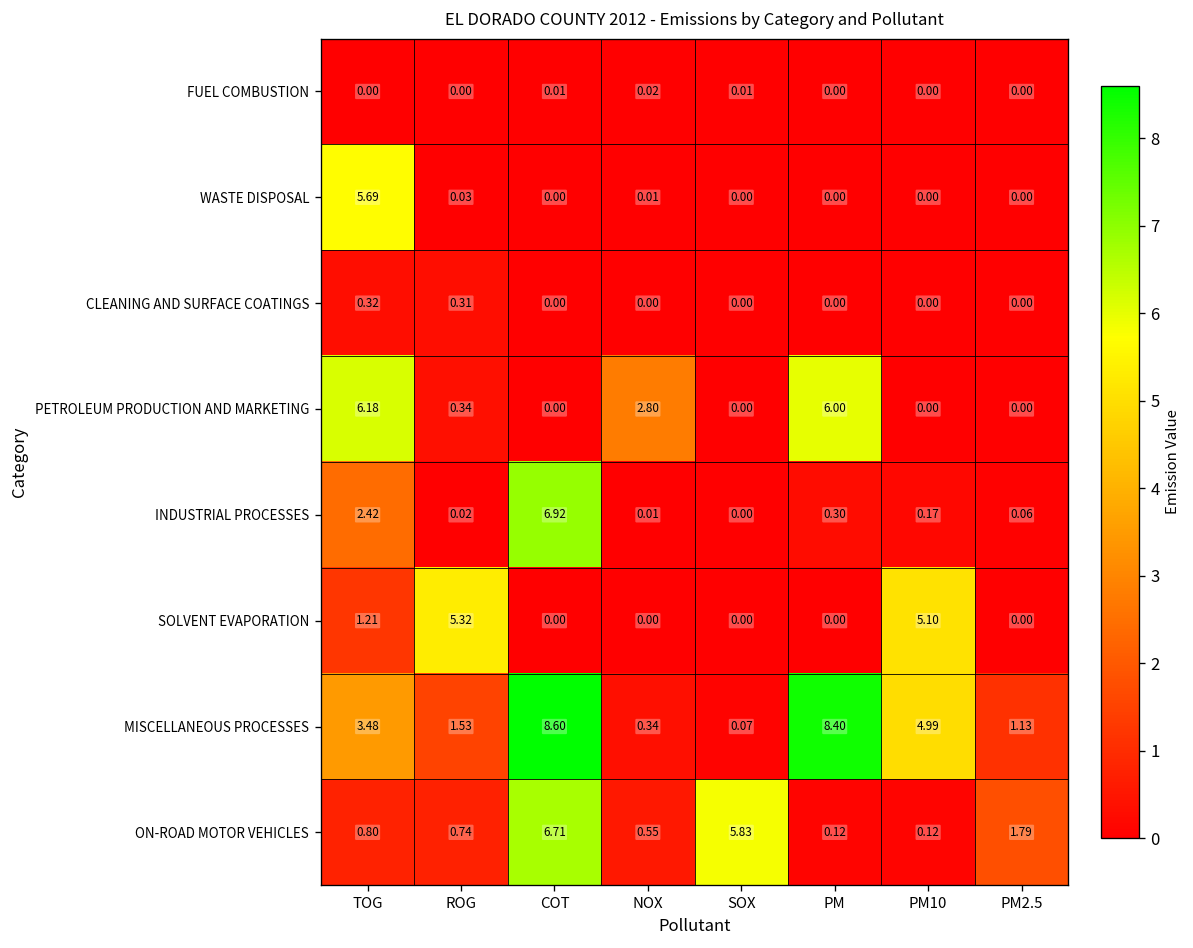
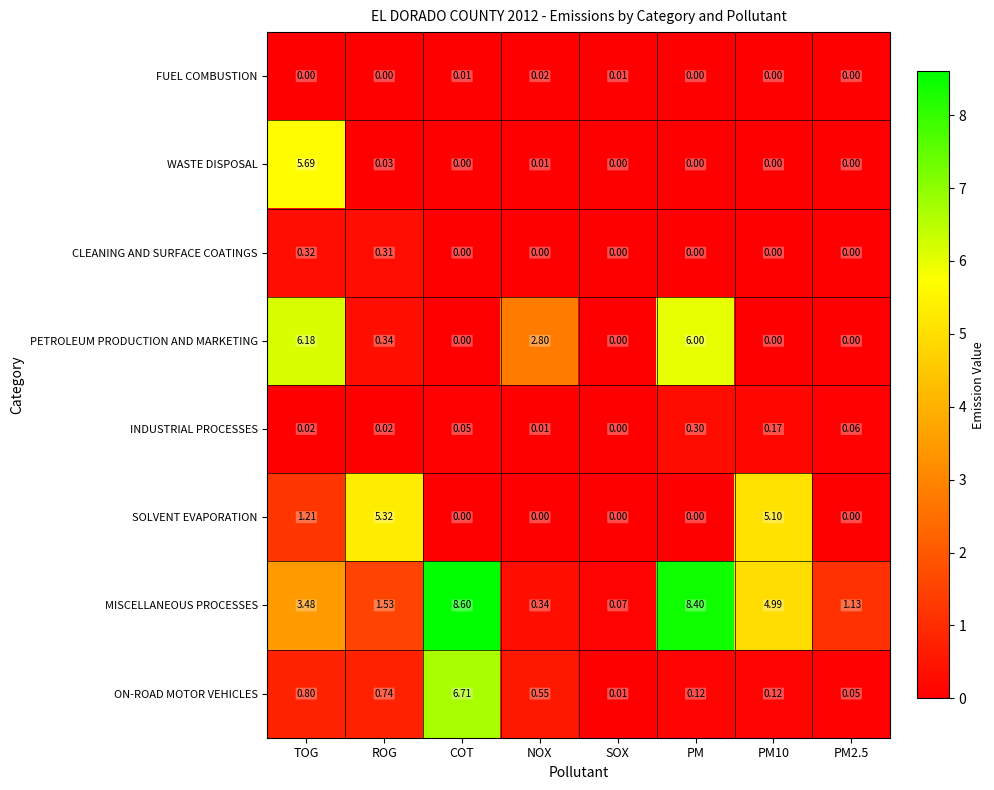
INDUSTRIAL PROCESSES, TOG: 2.42 -> 0.02
INDUSTRIAL PROCESSES, COT: 6.92 -> 0.05
ON-ROAD MOTOR VEHICLES, SOX: 5.83 -> 0.01
ON-ROAD MOTOR VEHICLES, PM2.5: 1.79 -> 0.05
